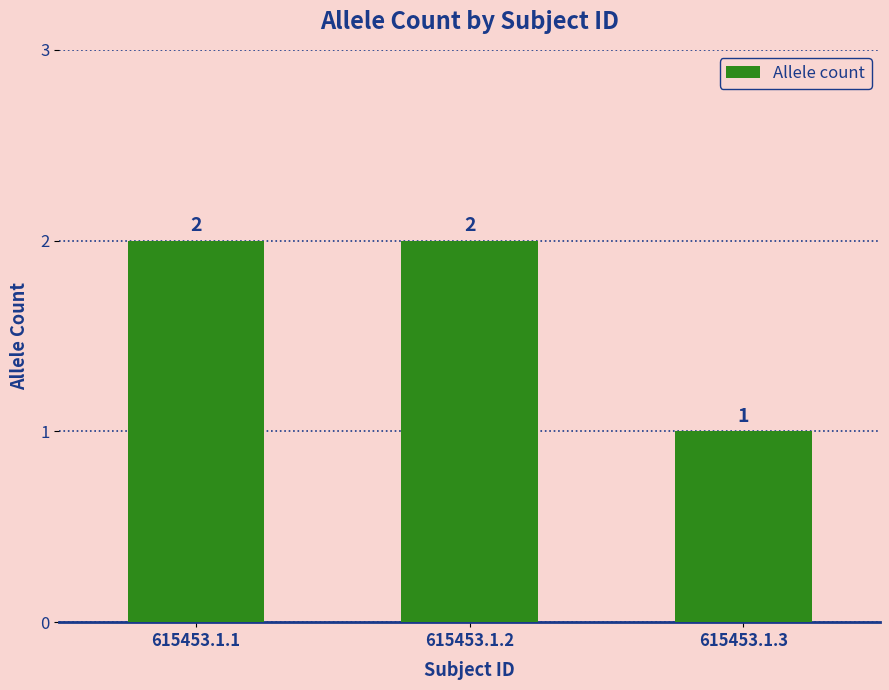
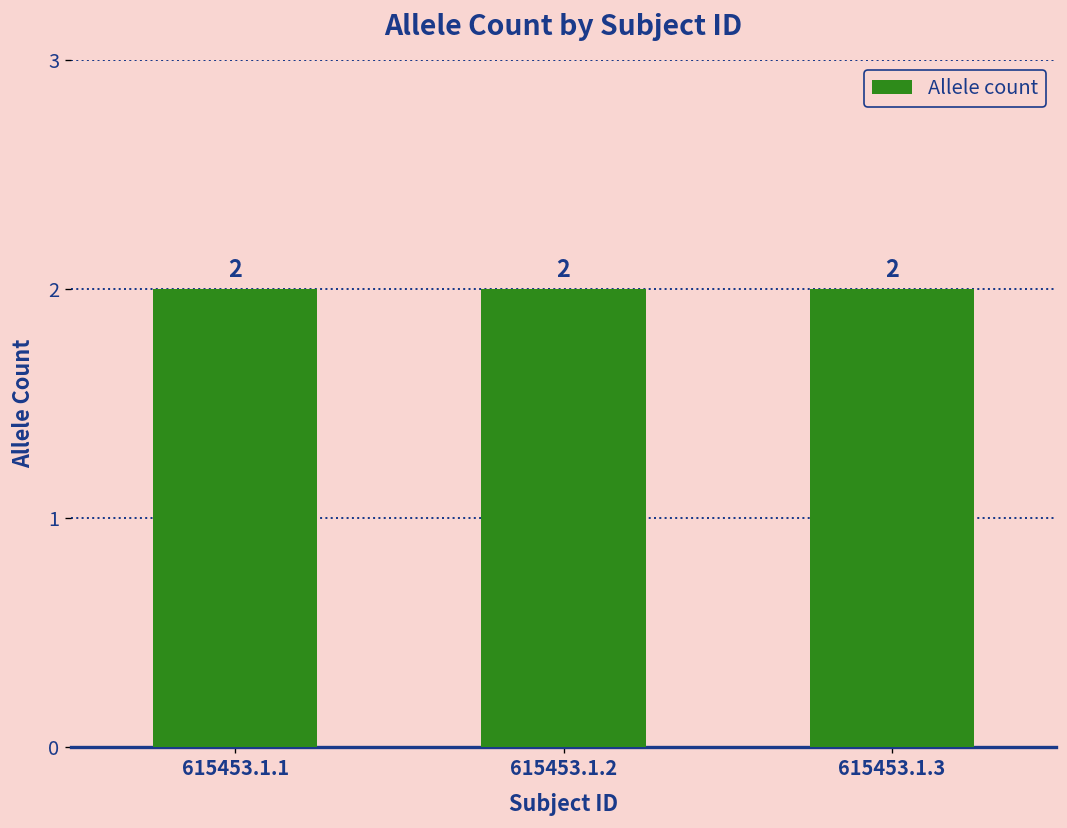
615453.1.3: 1 -> 2
